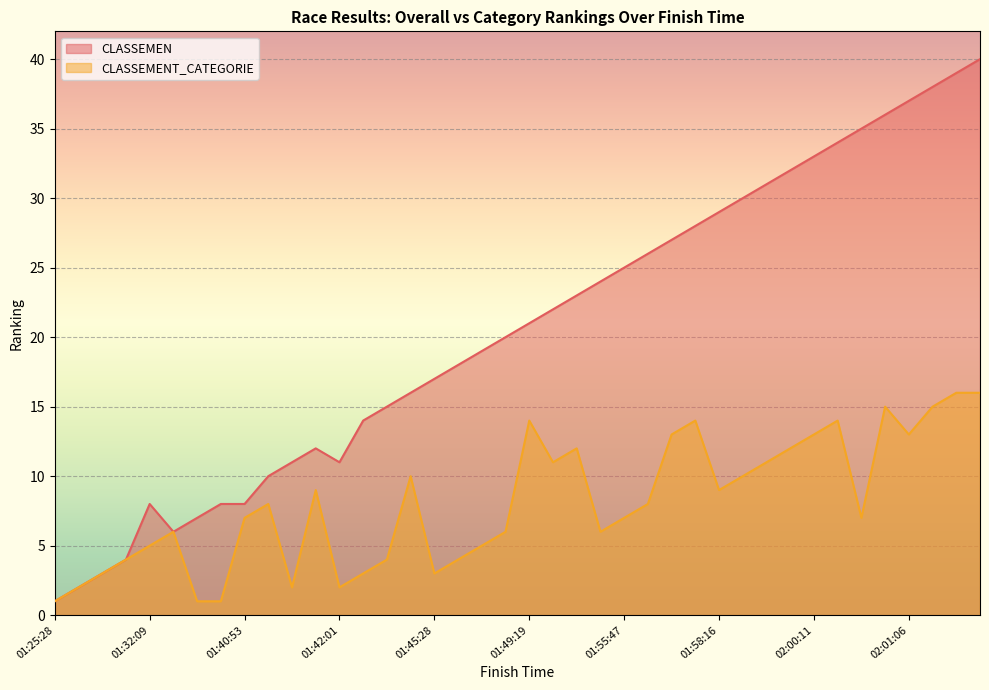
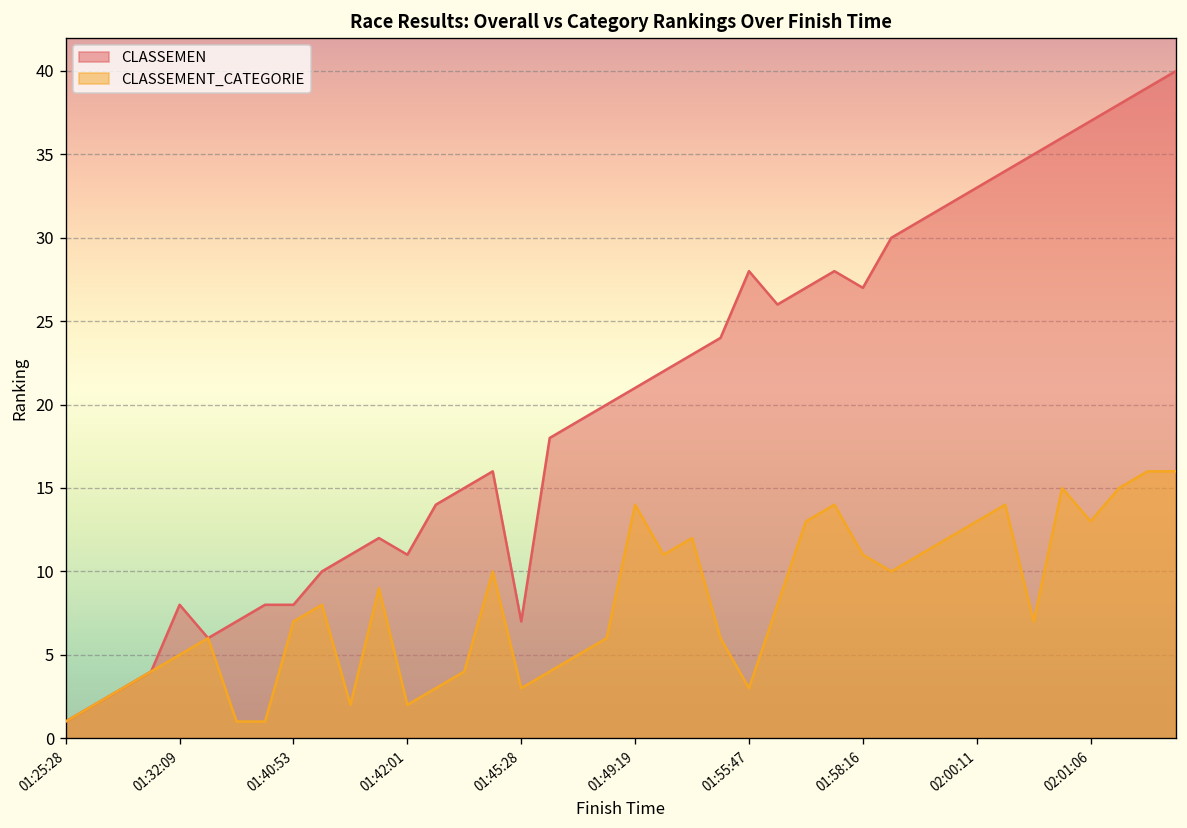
CLASSEMEN, 01:45:28: 17 -> 7
CLASSEMEN, 01:55:47: 25 -> 28
CLASSEMENT_CATEGORIE, 01:55:47: 7 -> 3
CLASSEMEN, 01:58:16: 29 -> 27
CLASSEMENT_CATEGORIE, 01:58:16: 9 -> 11
